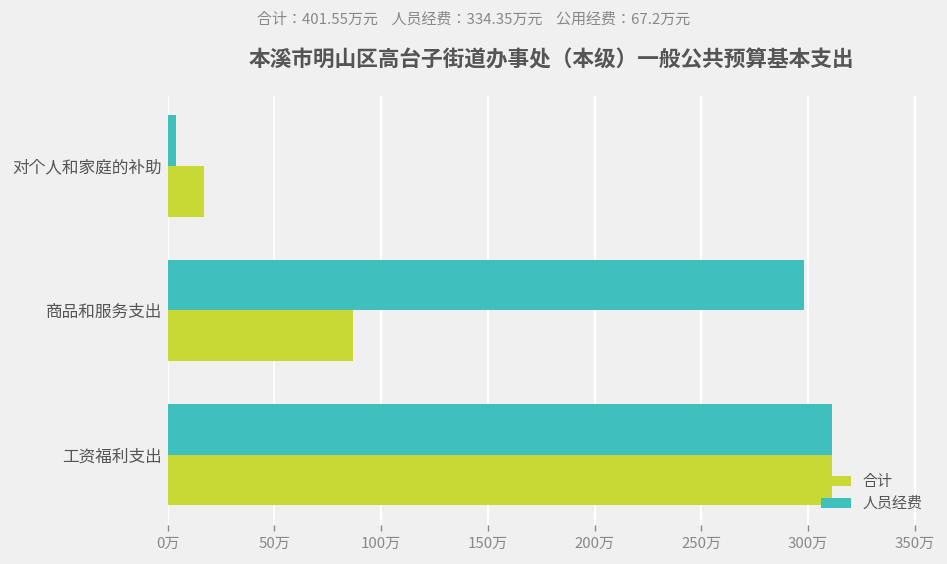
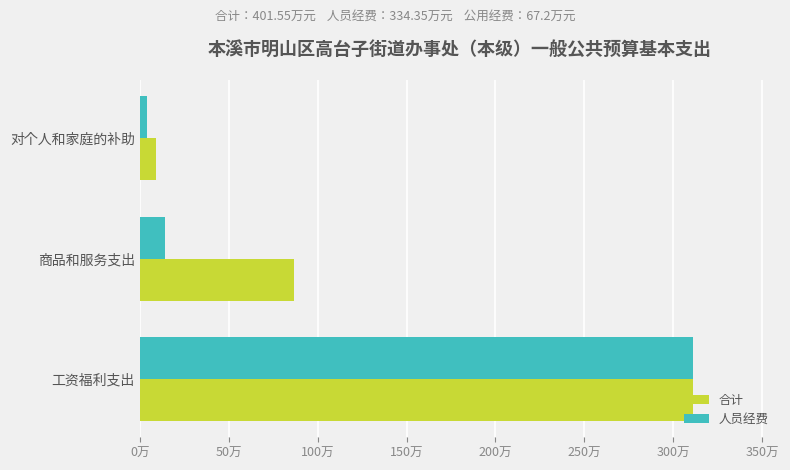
合计, 对个人和家庭的补助: 17万 -> 9万
人员经费, 商品和服务支出: 298万 -> 14万
